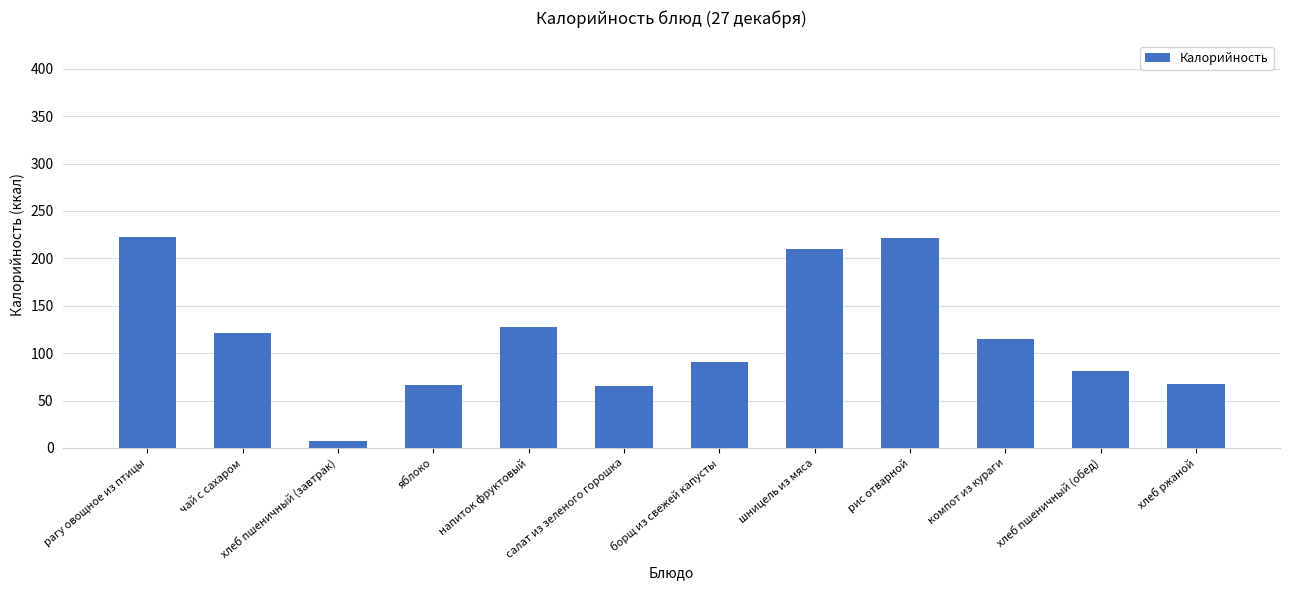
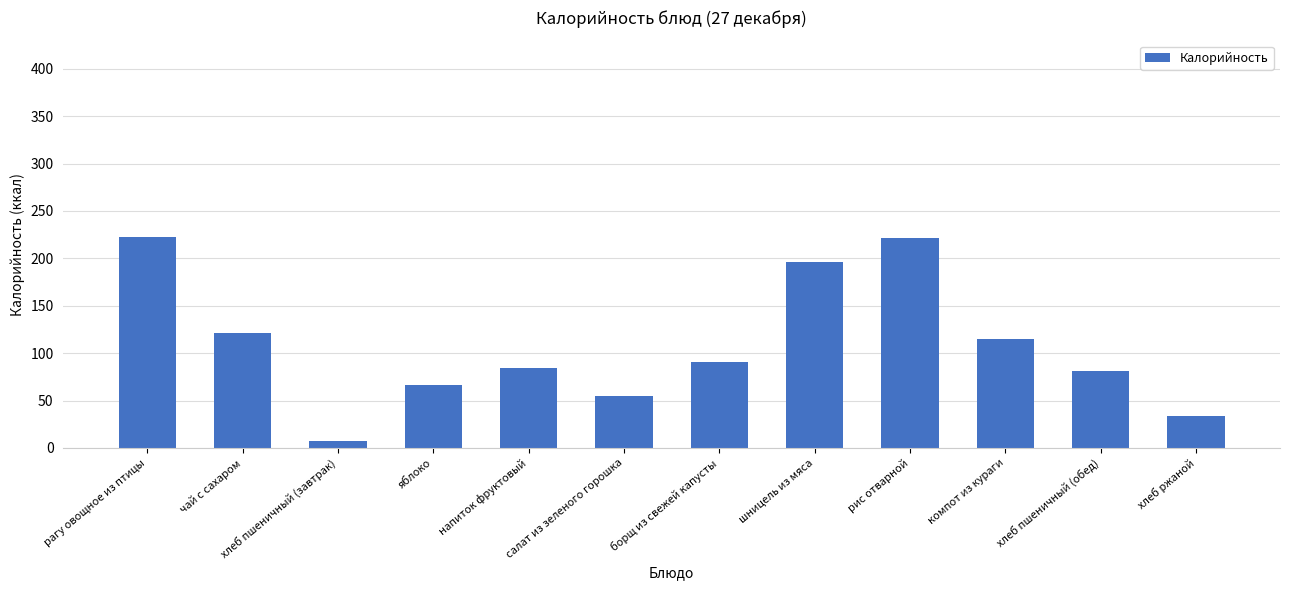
напиток фруктовый: 130 -> 80
салат из зеленого горошка: 70 -> 60
шницель из мяса: 210 -> 200
хлеб ржаной: 70 -> 30
